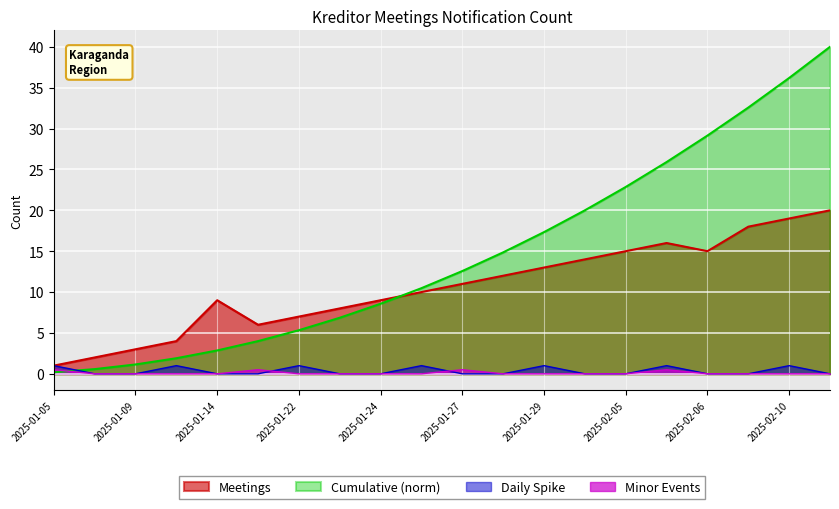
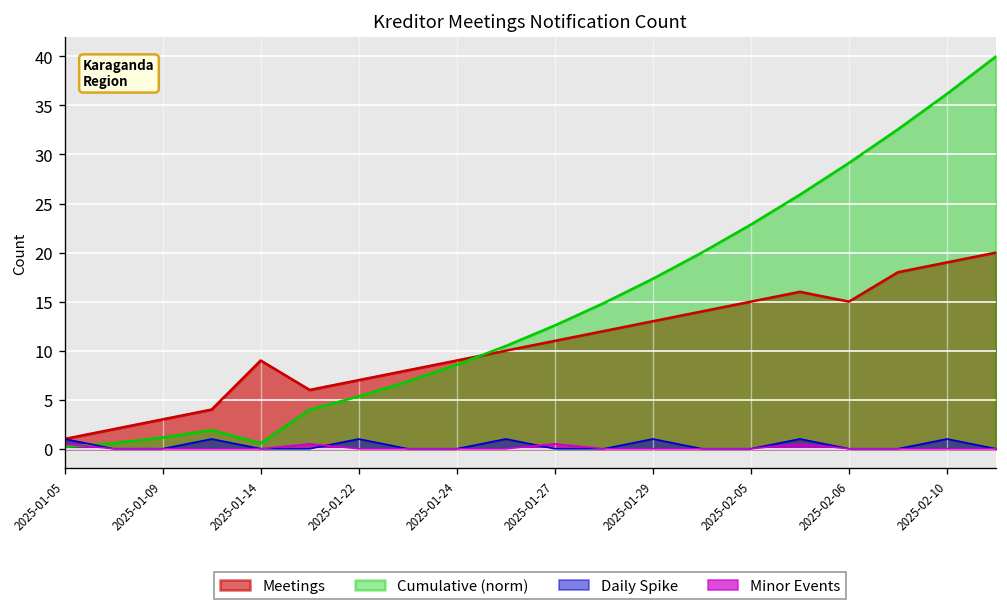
Cumulative (norm), 2025-01-14: 3 -> 1
